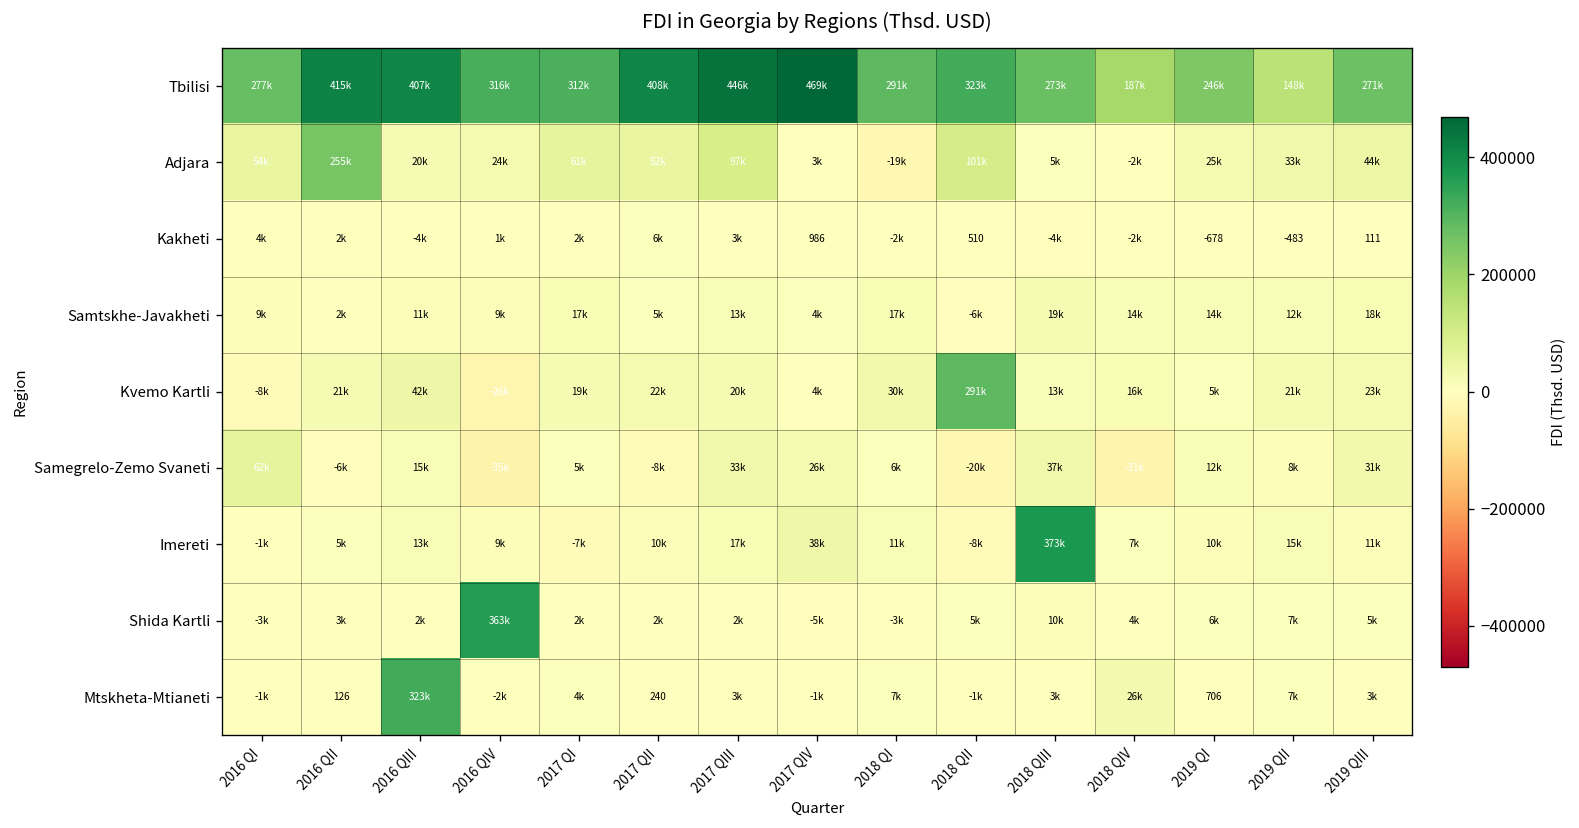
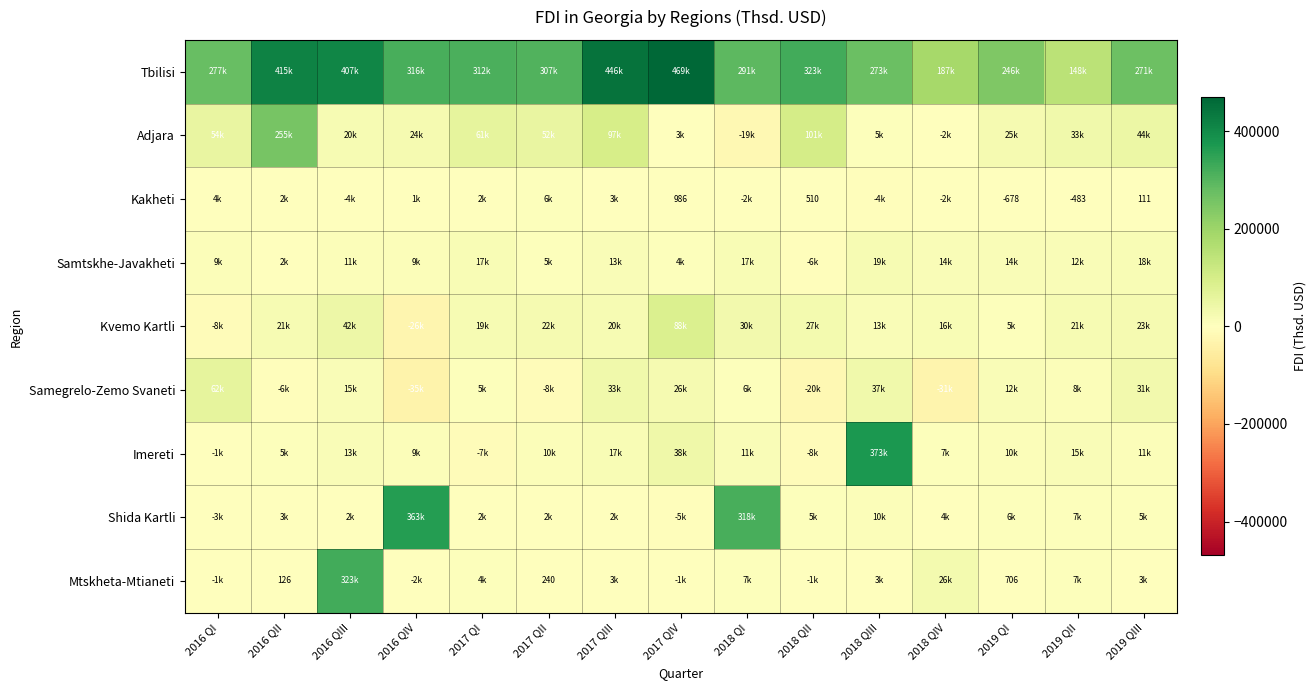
Tbilisi, 2017 QII: 408k -> 307k
Kvemo Kartli, 2017 QIV: 4k -> 88k
Kvemo Kartli, 2018 QII: 291k -> 27k
Shida Kartli, 2018 QI: -3k -> 318k
